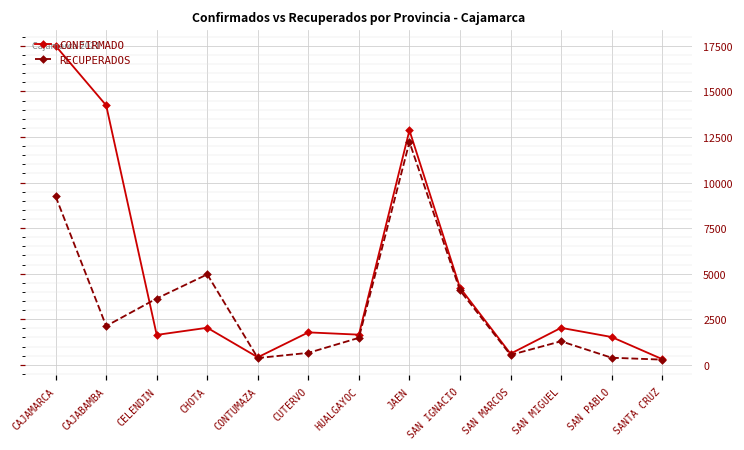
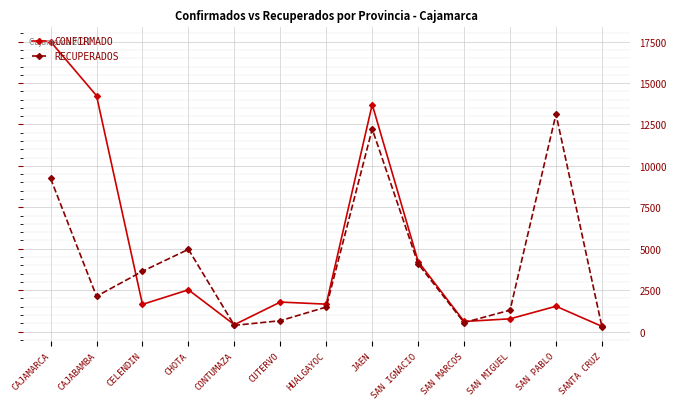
CONFIRMADO, CHOTA: 2000 -> 2500
CONFIRMADO, JAEN: 12900 -> 13700
CONFIRMADO, SAN MIGUEL: 2000 -> 800
RECUPERADOS, SAN PABLO: 400 -> 13100
